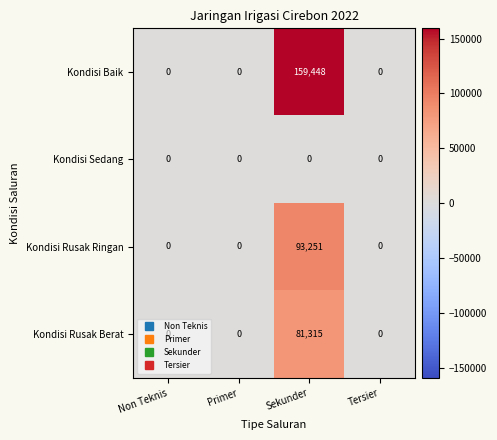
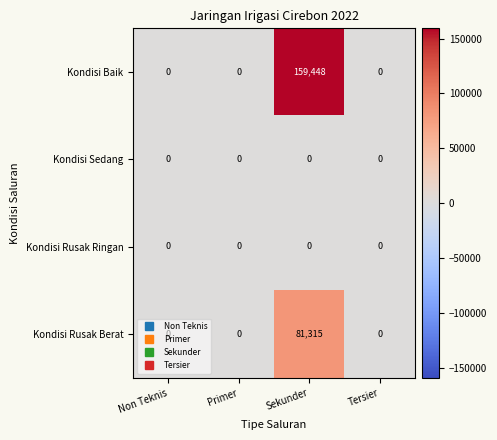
Kondisi Rusak Ringan, Sekunder: 93,251 -> 0
